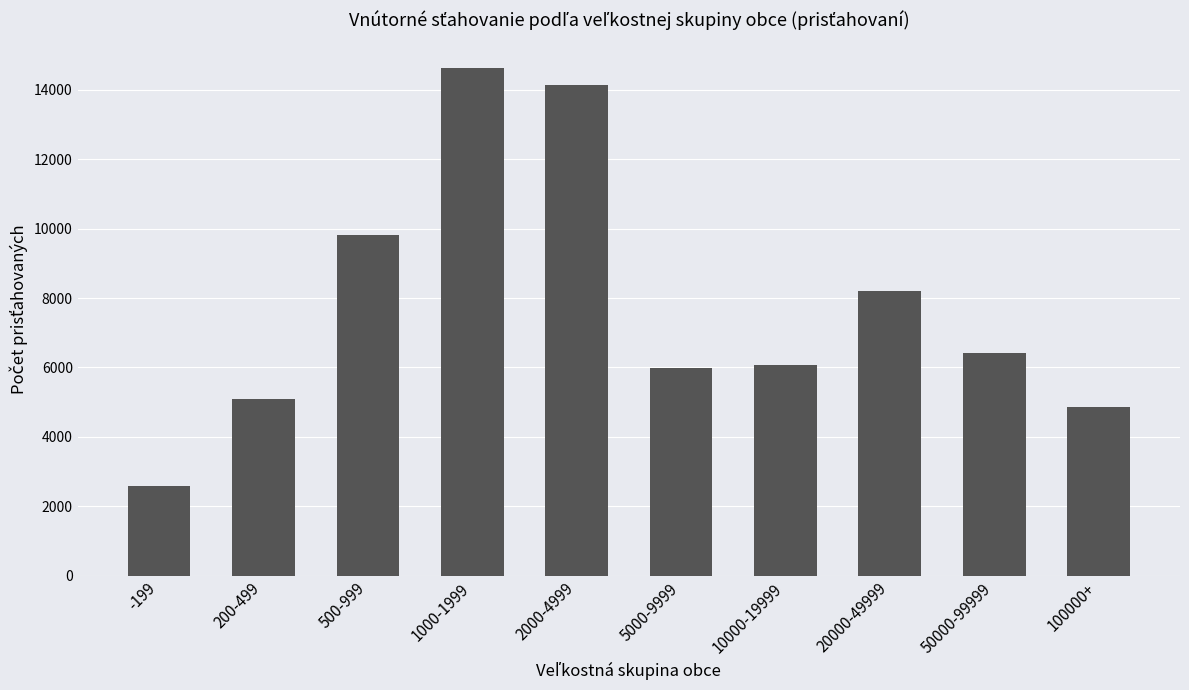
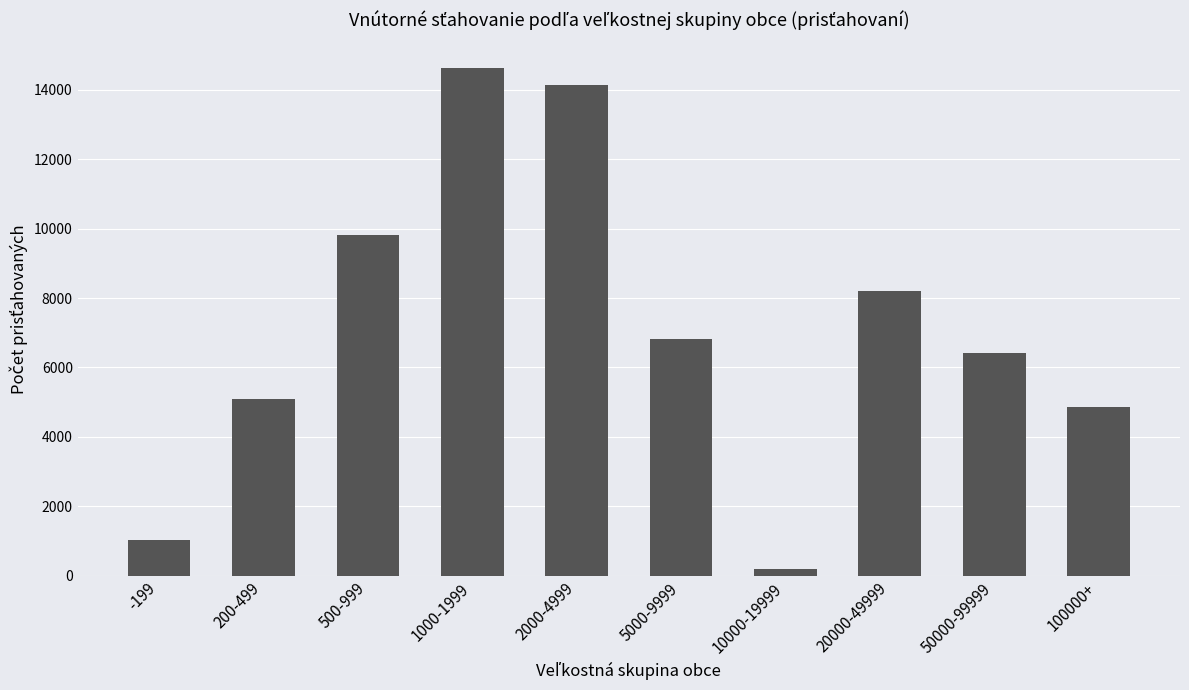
-199: 2600 -> 1000
5000-9999: 6000 -> 6800
10000-19999: 6100 -> 200
